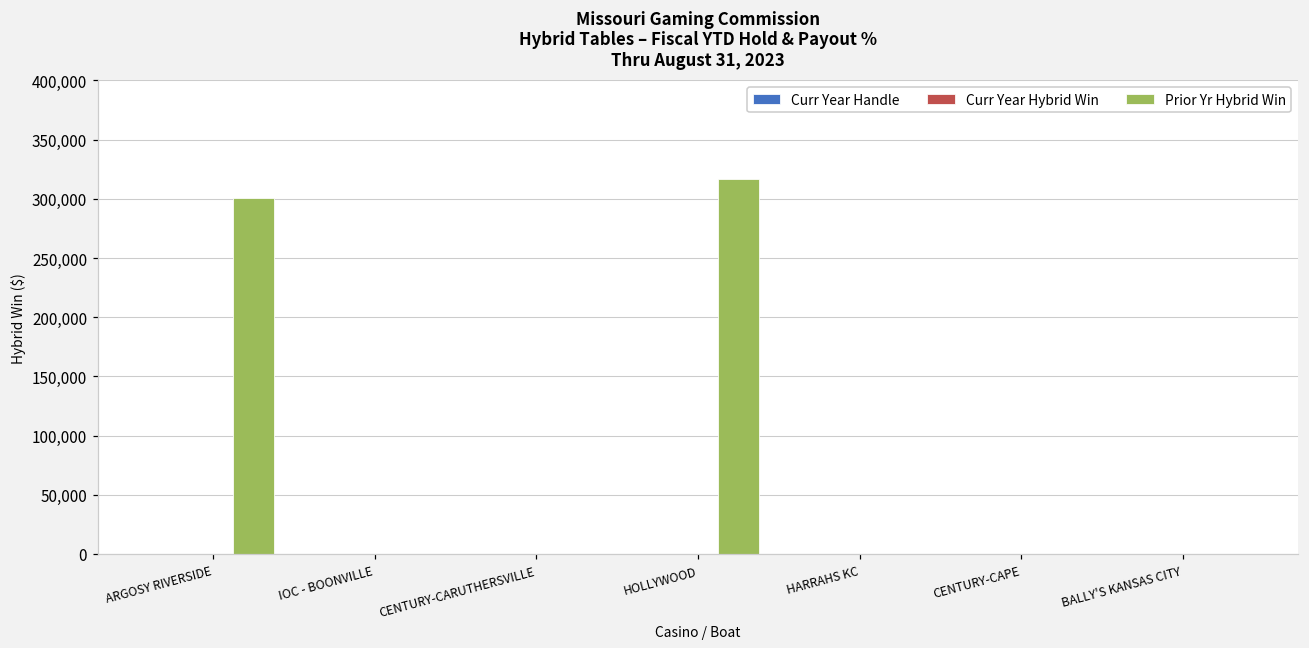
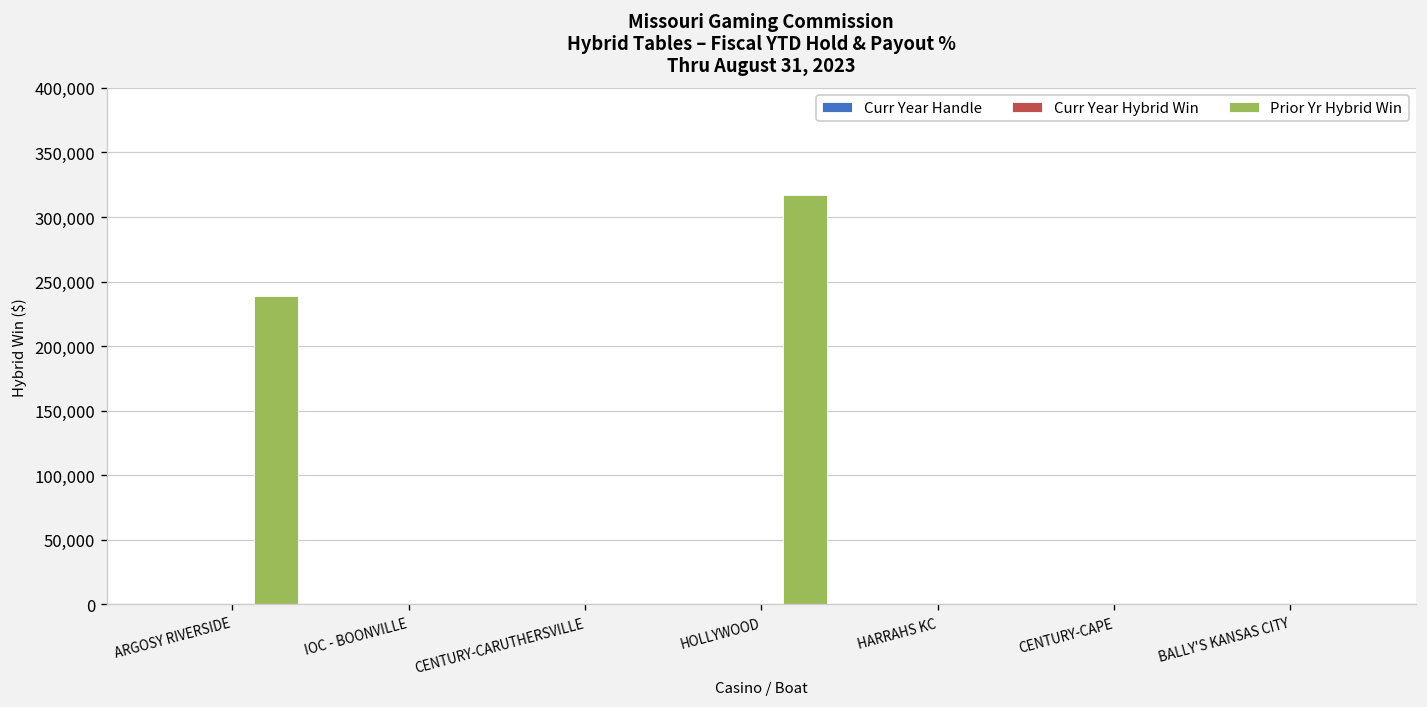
Prior Yr Hybrid Win, ARGOSY RIVERSIDE: 301,000 -> 239,000
